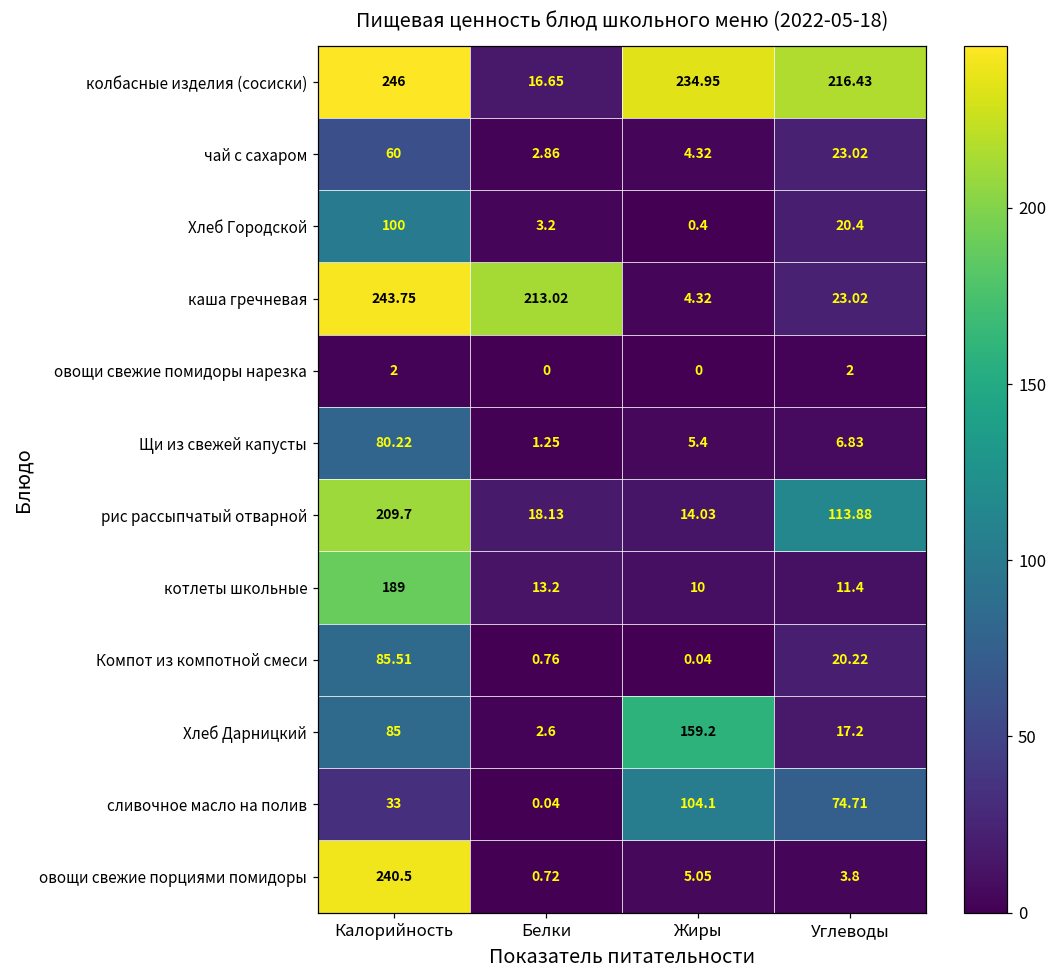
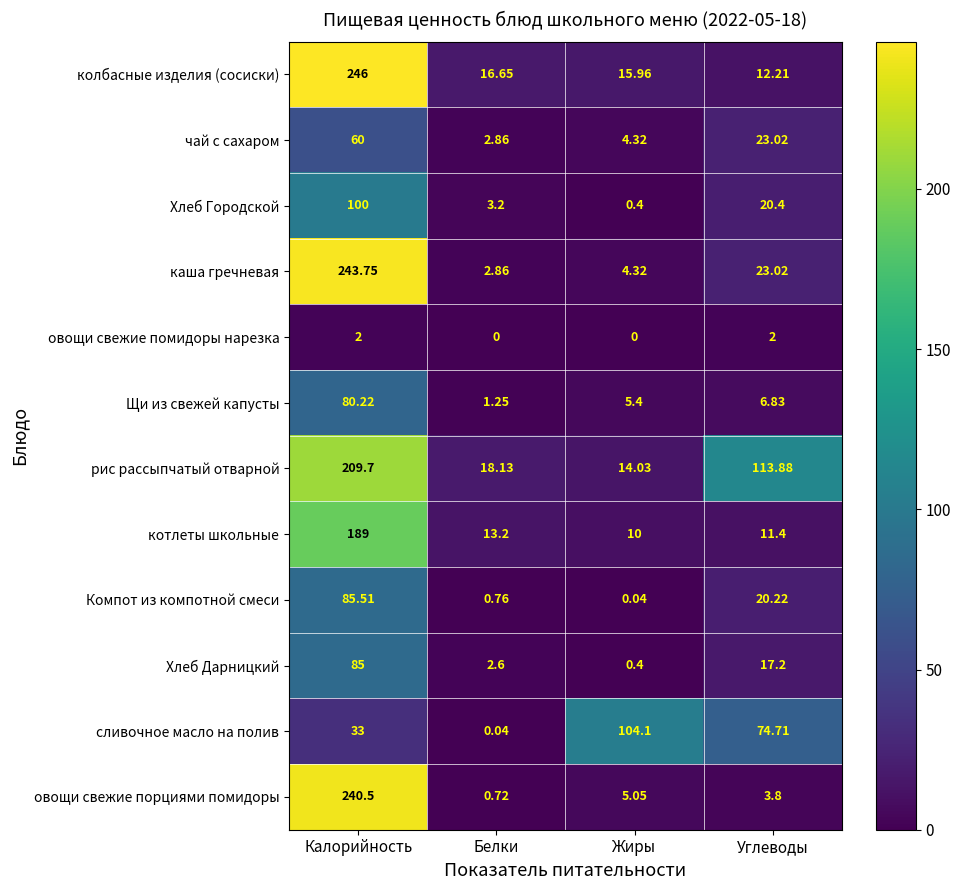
колбасные изделия (сосиски), Жиры: 234.95 -> 15.96
колбасные изделия (сосиски), Углеводы: 216.43 -> 12.21
каша гречневая, Белки: 213.02 -> 2.86
Хлеб Дарницкий, Жиры: 159.2 -> 0.4
